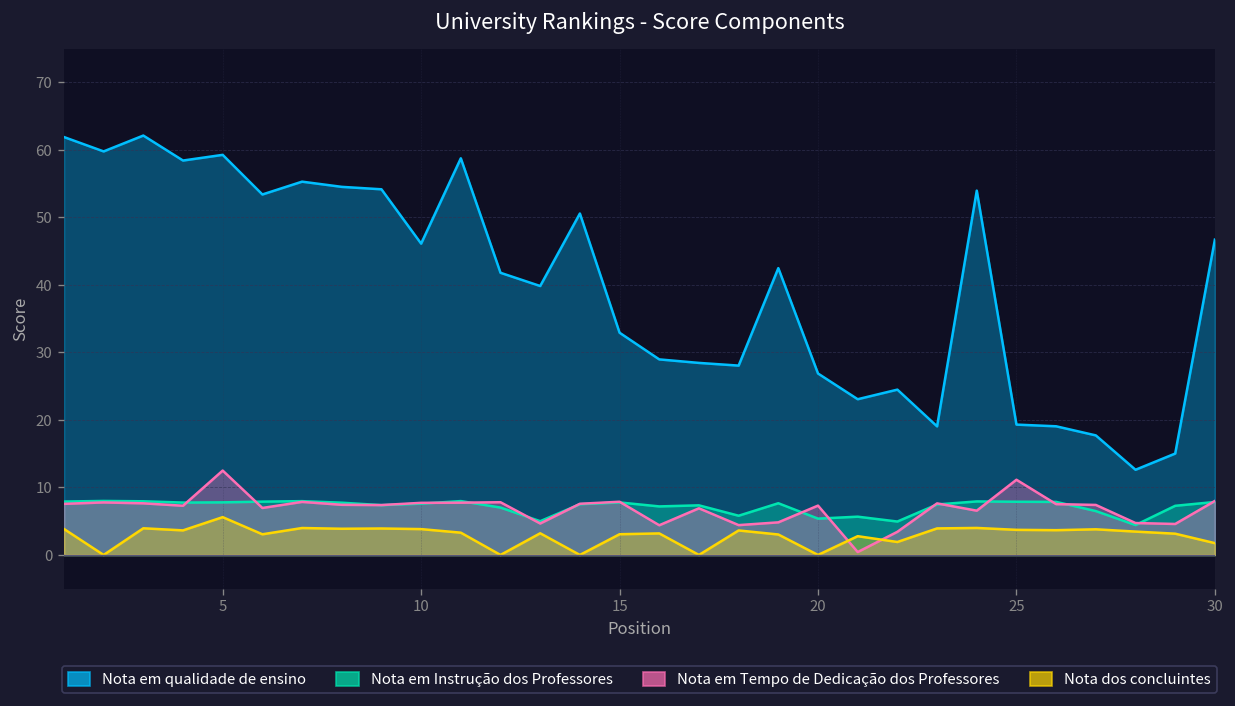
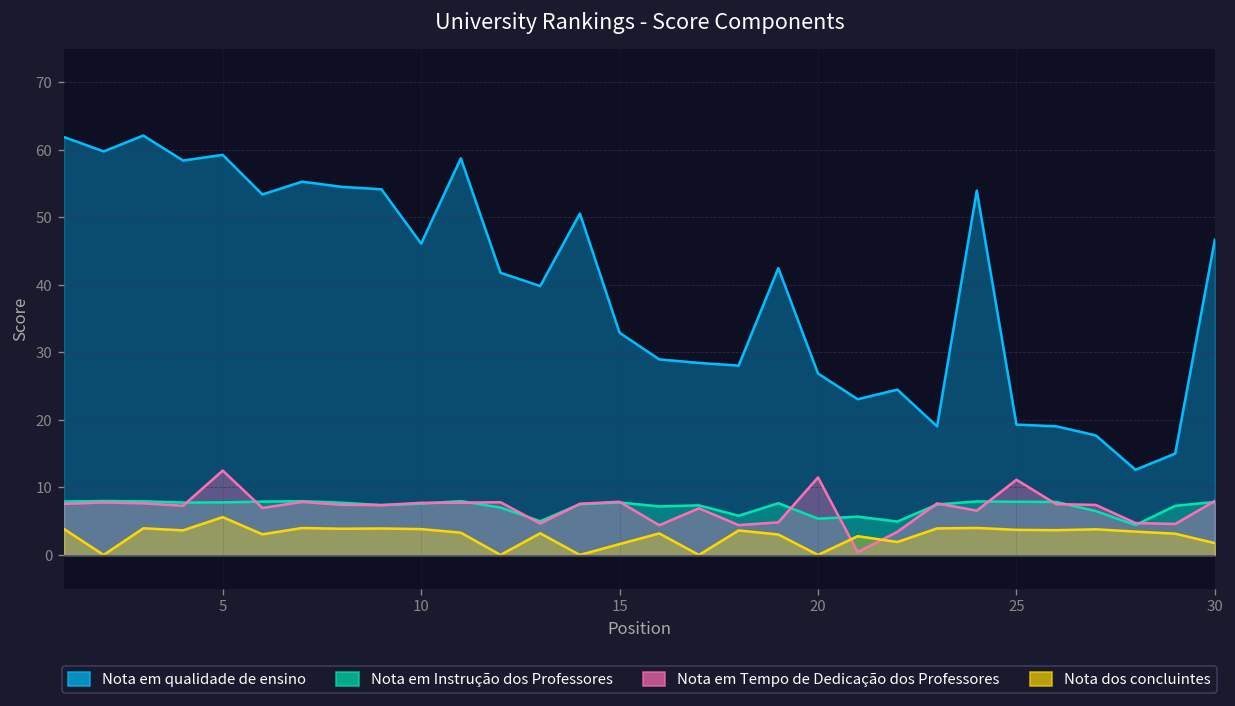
Nota dos concluintes, 15: 3 -> 2
Nota em Tempo de Dedicação dos Professores, 20: 7 -> 11
